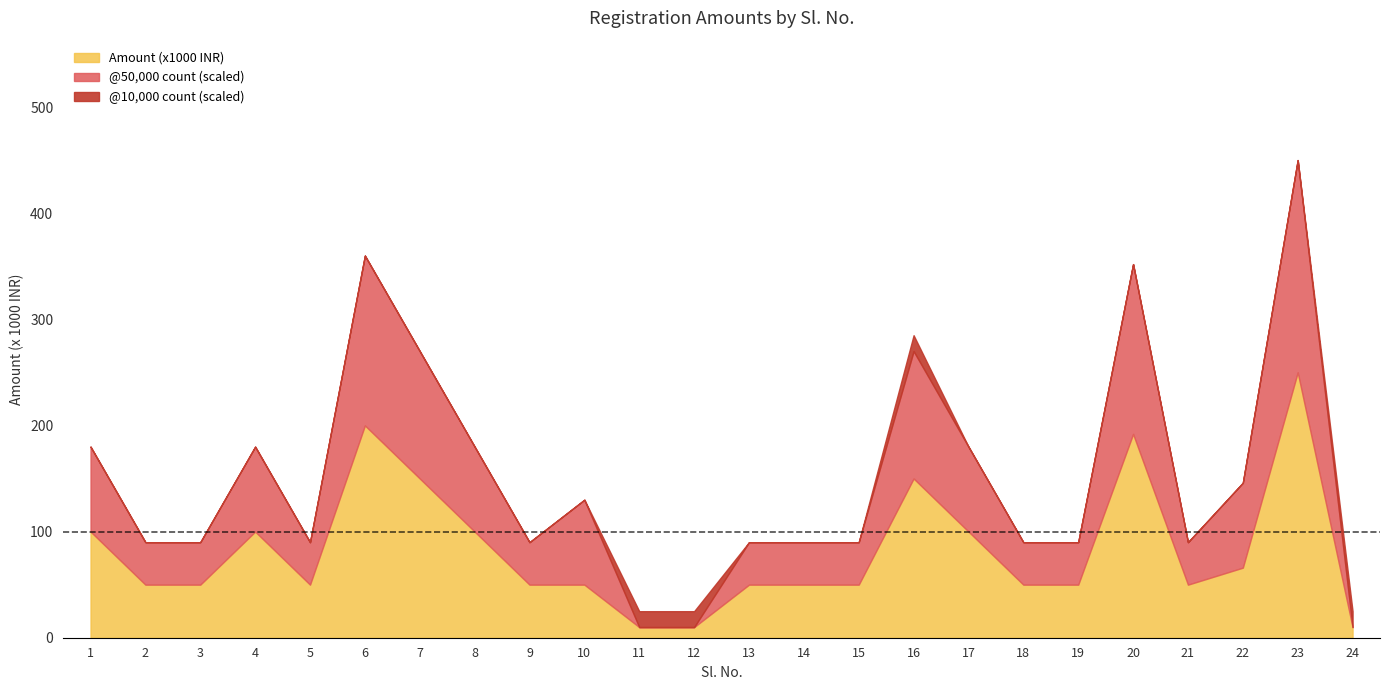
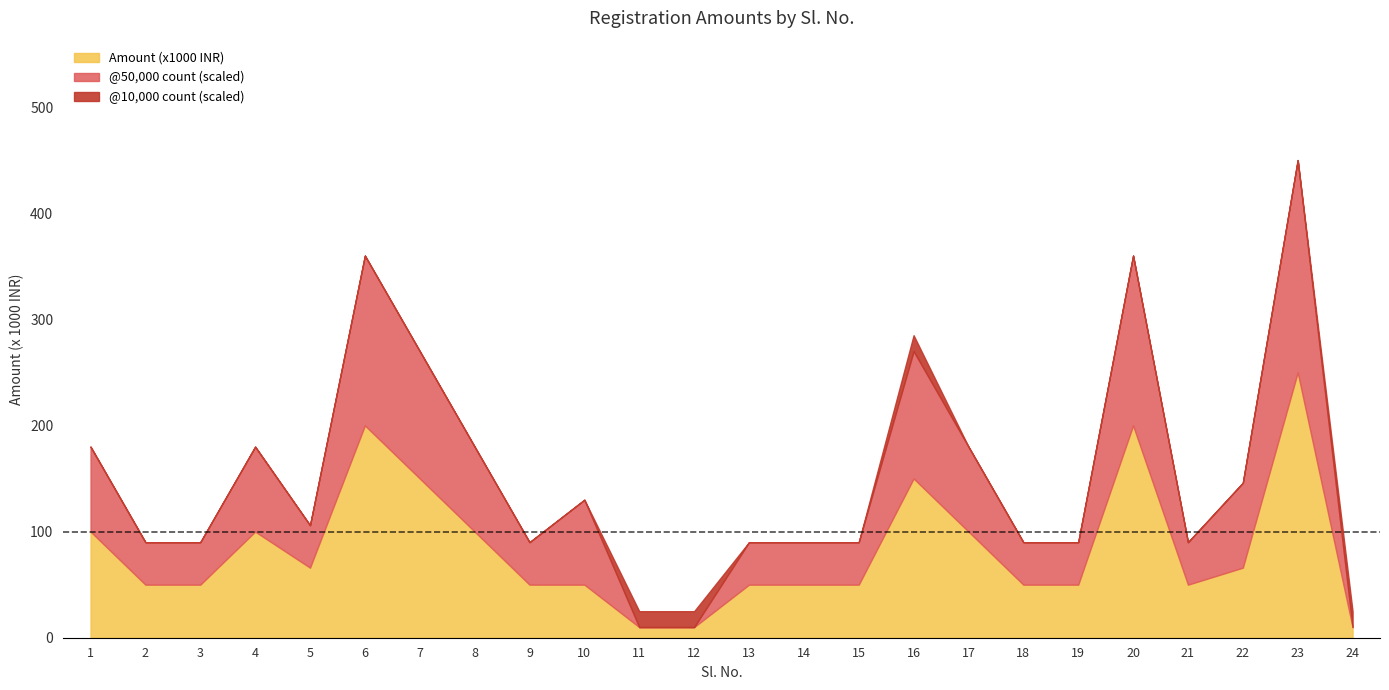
Amount (x1000 INR), 5: 50 -> 66
Amount (x1000 INR), 20: 192 -> 200
